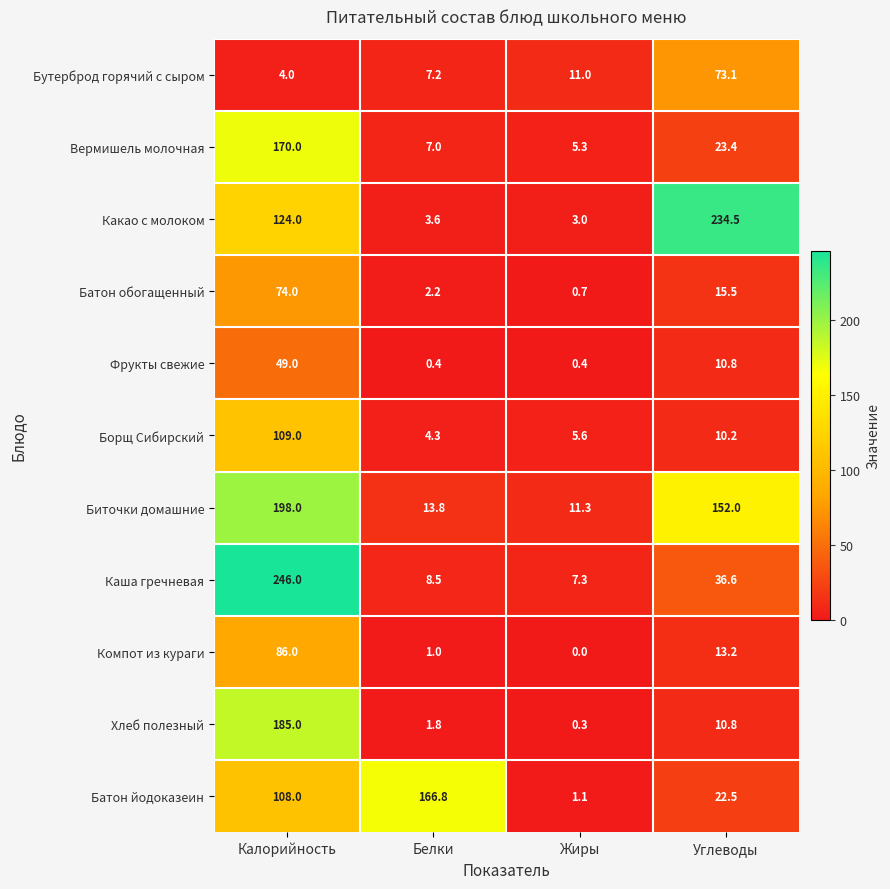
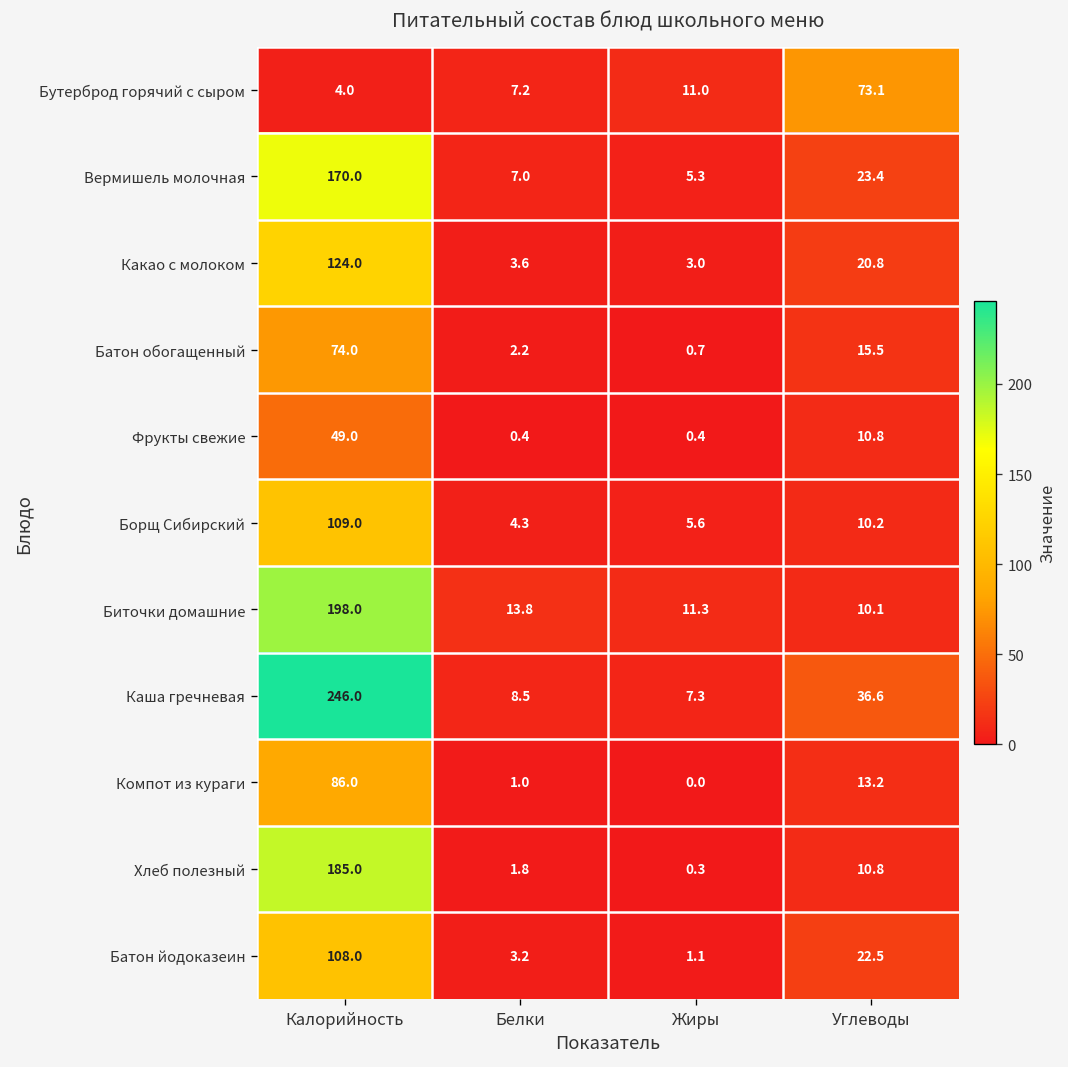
Какао с молоком, Углеводы: 234.5 -> 20.8
Биточки домашние, Углеводы: 152.0 -> 10.1
Батон йодоказеин, Белки: 166.8 -> 3.2
